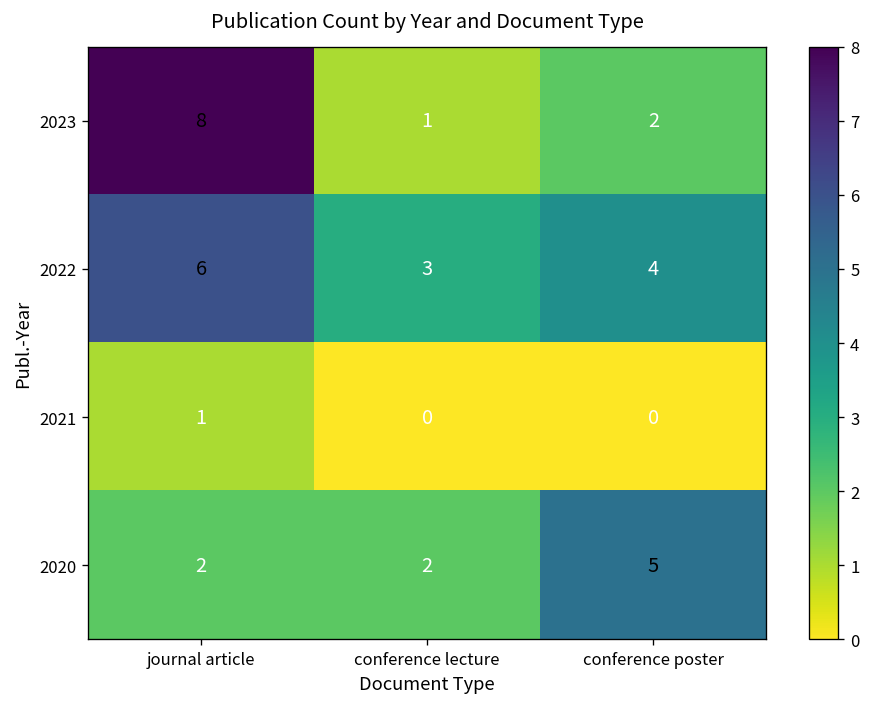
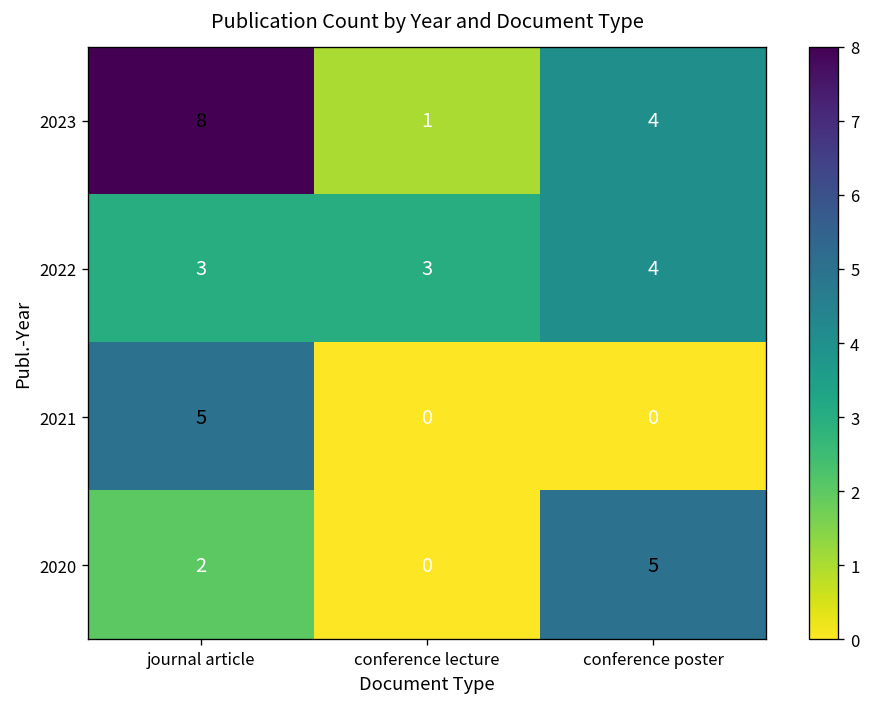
2023, conference poster: 2 -> 4
2022, journal article: 6 -> 3
2021, journal article: 1 -> 5
2020, conference lecture: 2 -> 0
